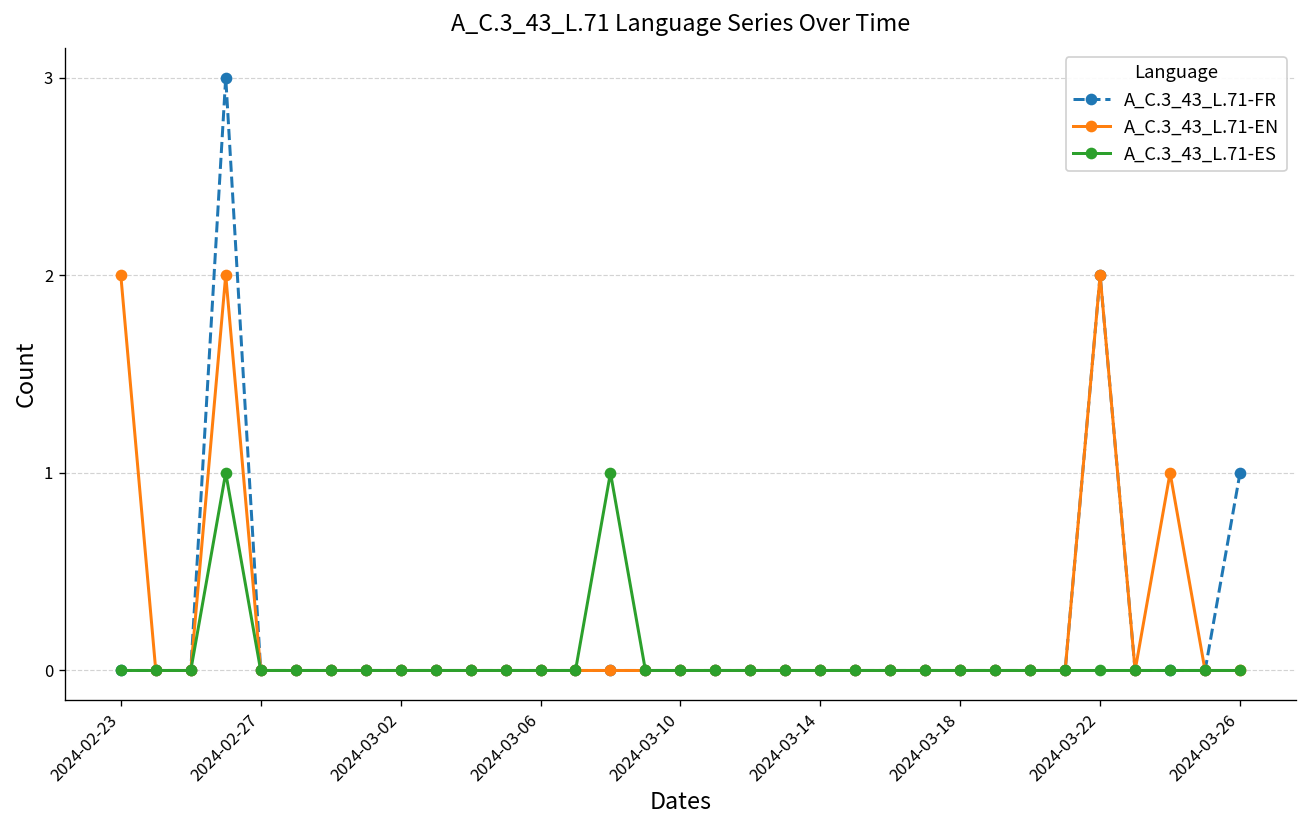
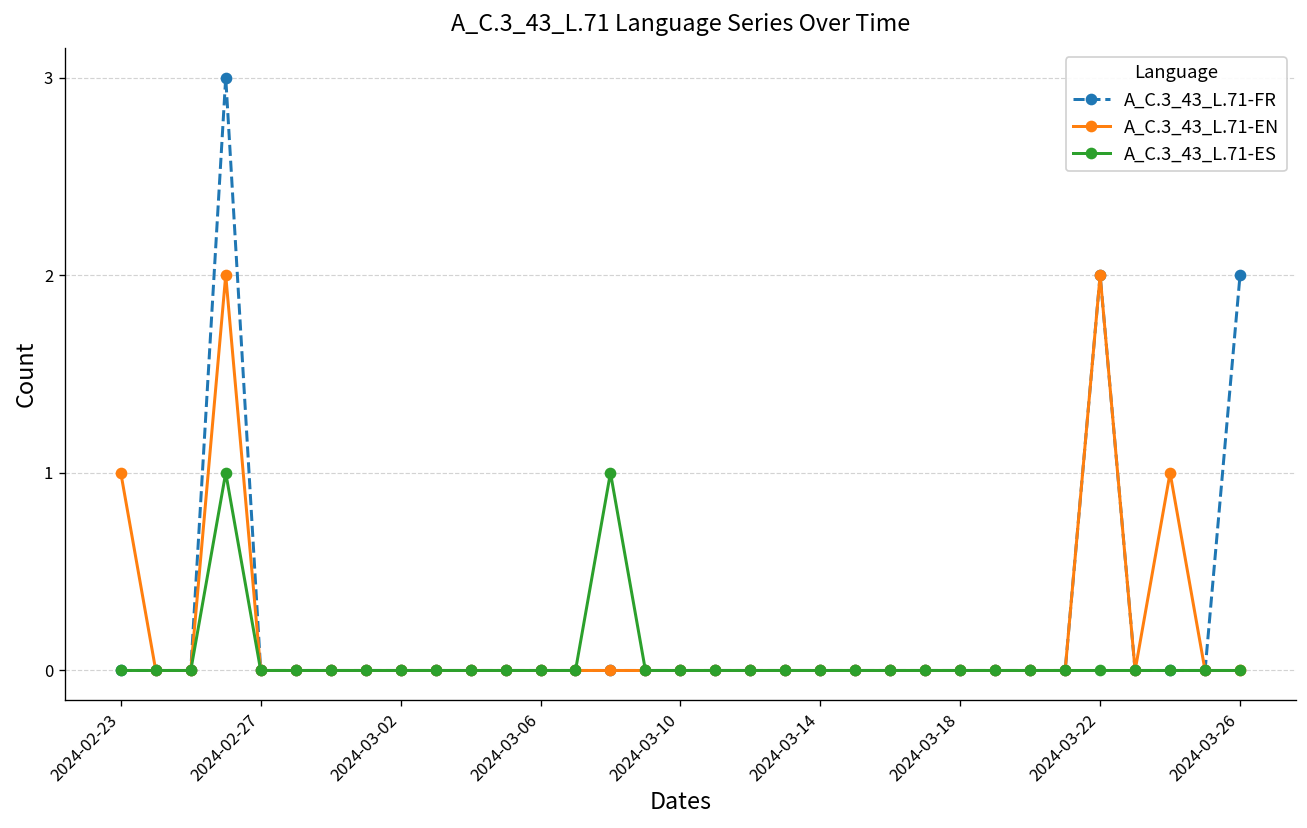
A_C.3_43_L.71-EN, 2024-02-23: 2 -> 1
A_C.3_43_L.71-FR, 2024-03-26: 1 -> 2
